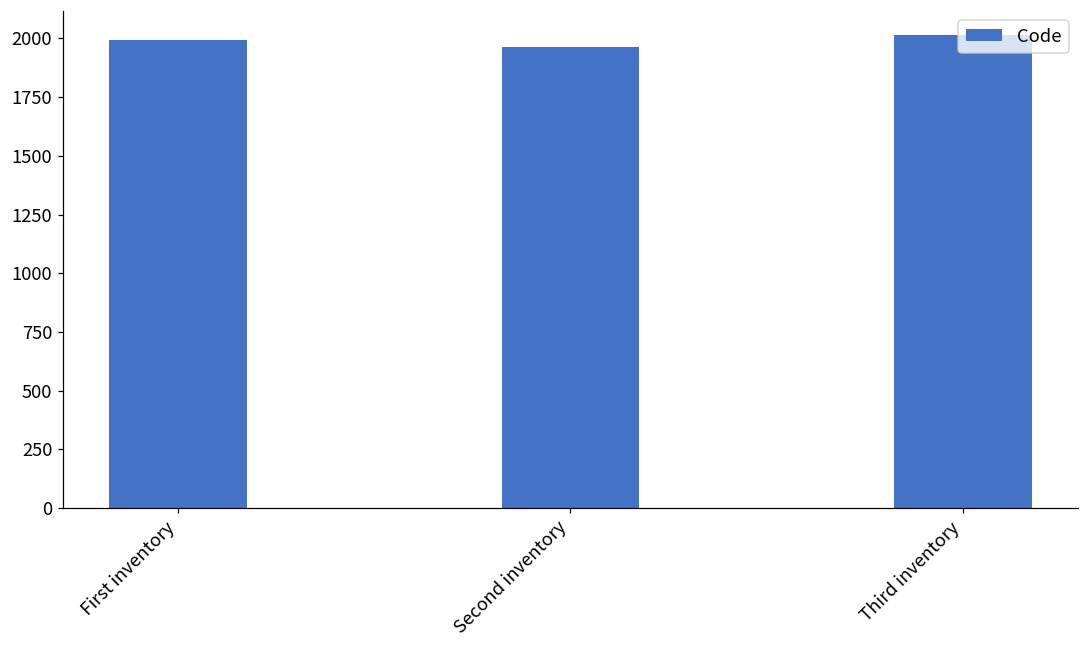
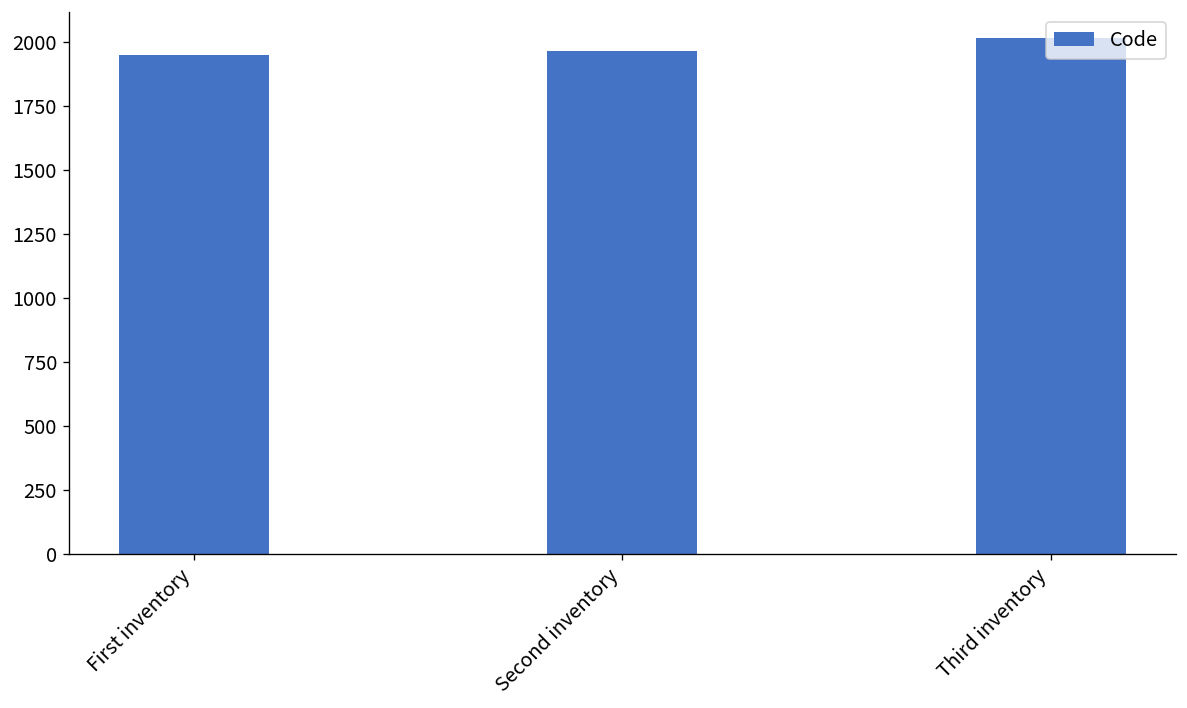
First inventory: 2000 -> 1950
